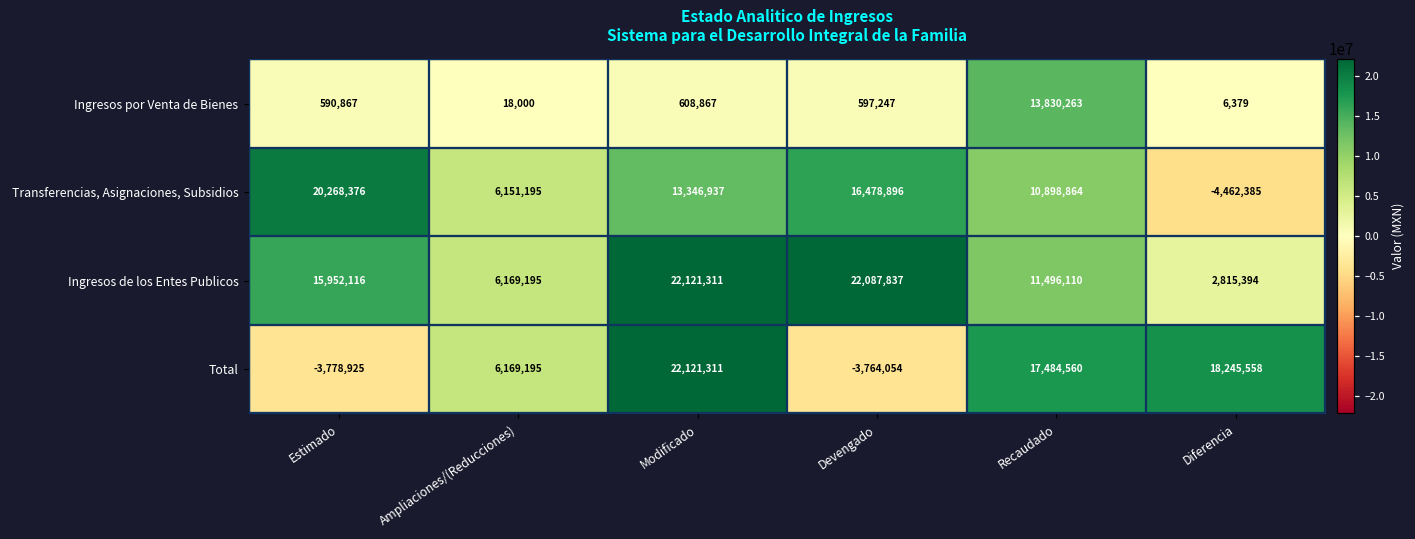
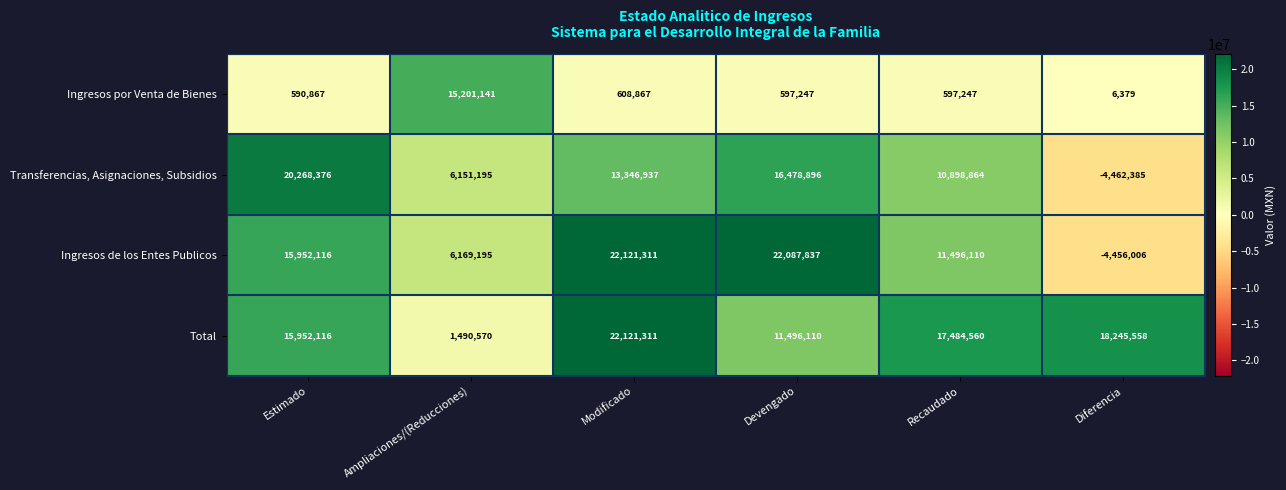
Ingresos por Venta de Bienes, Ampliaciones/(Reducciones): 18,000 -> 15,201,141
Ingresos por Venta de Bienes, Recaudado: 13,830,263 -> 597,247
Ingresos de los Entes Publicos, Diferencia: 2,815,394 -> -4,456,006
Total, Estimado: -3,778,925 -> 15,952,116
Total, Ampliaciones/(Reducciones): 6,169,195 -> 1,490,570
Total, Devengado: -3,764,054 -> 11,496,110
